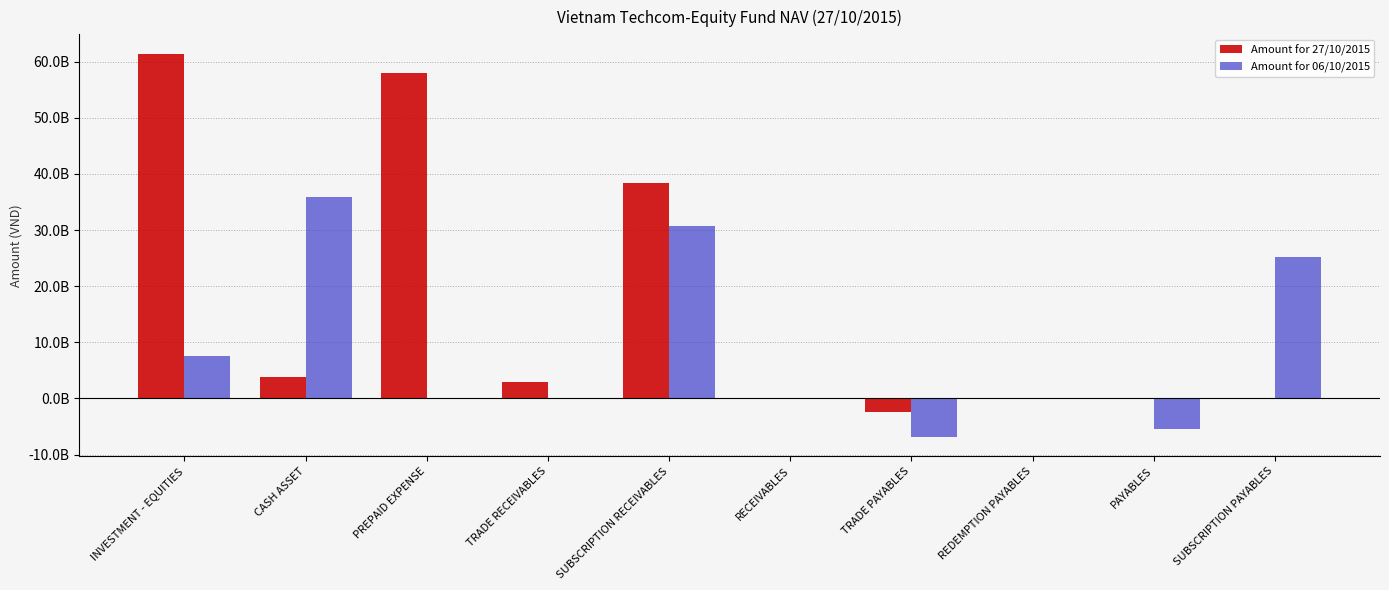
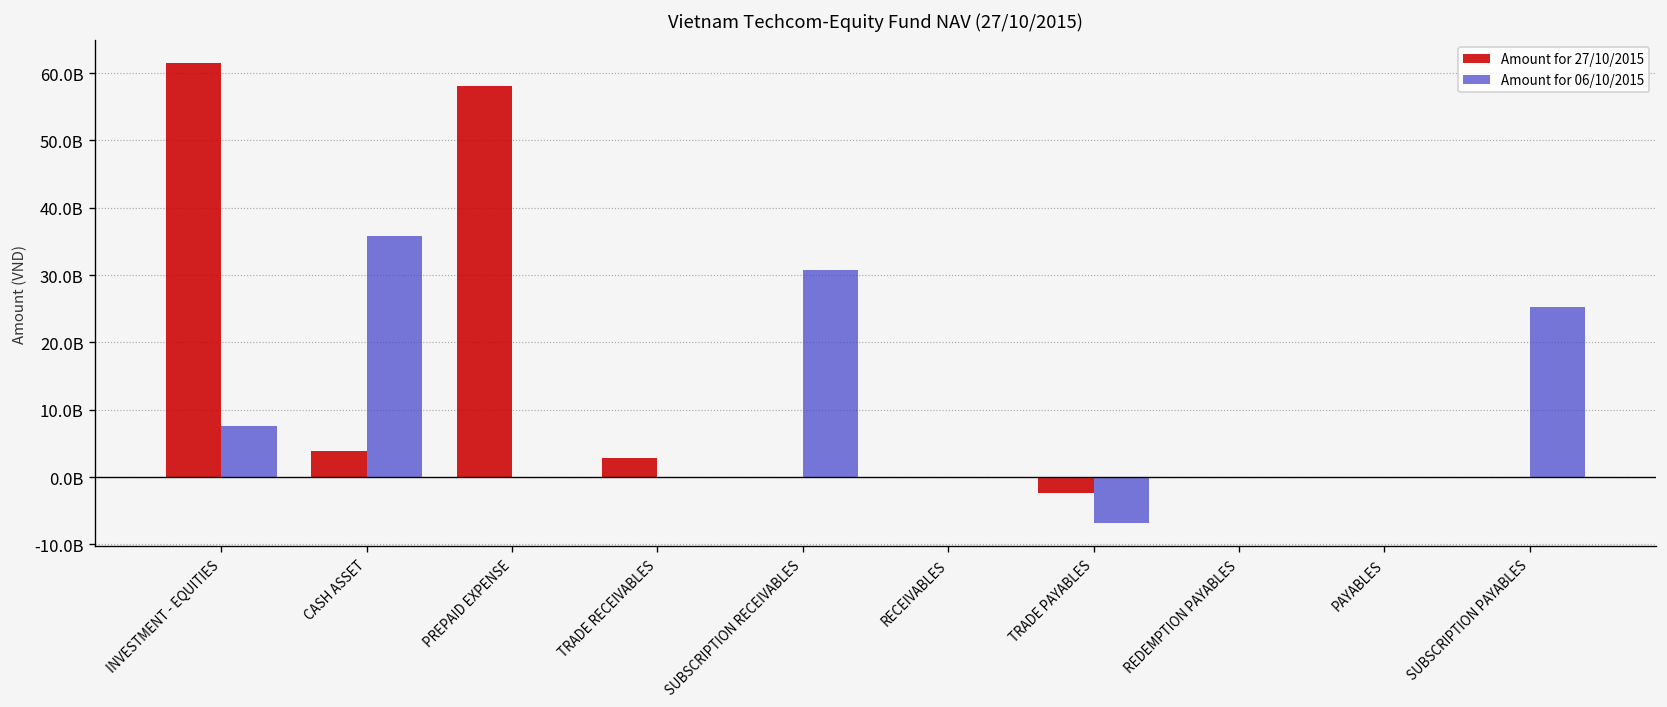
Amount for 27/10/2015, SUBSCRIPTION RECEIVABLES: 38000000000 -> 0
Amount for 06/10/2015, PAYABLES: -6000000000 -> 0
